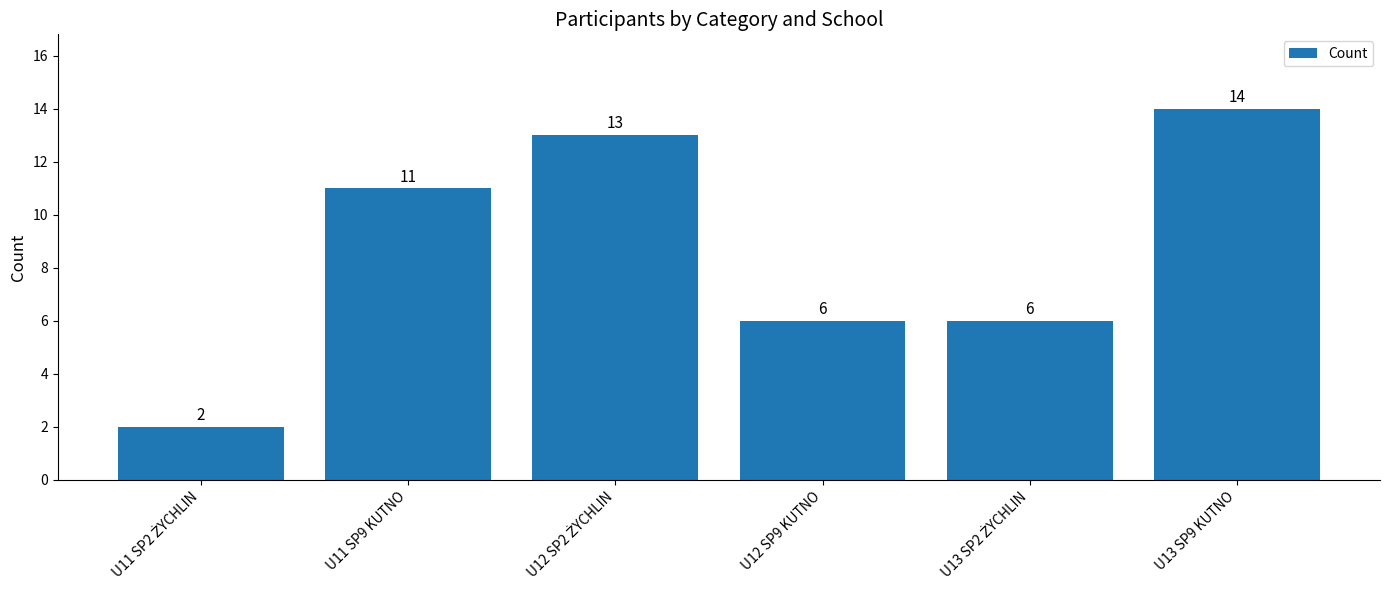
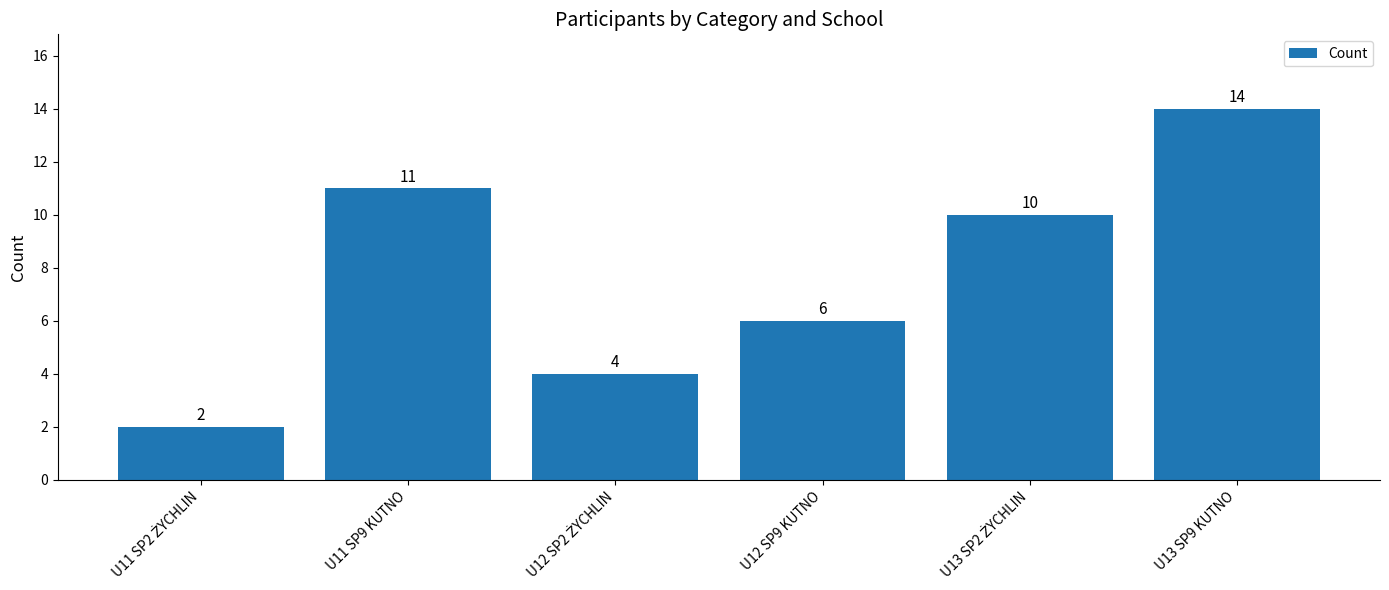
U12 SP2 ŻYCHLIN: 13 -> 4
U13 SP2 ŻYCHLIN: 6 -> 10
